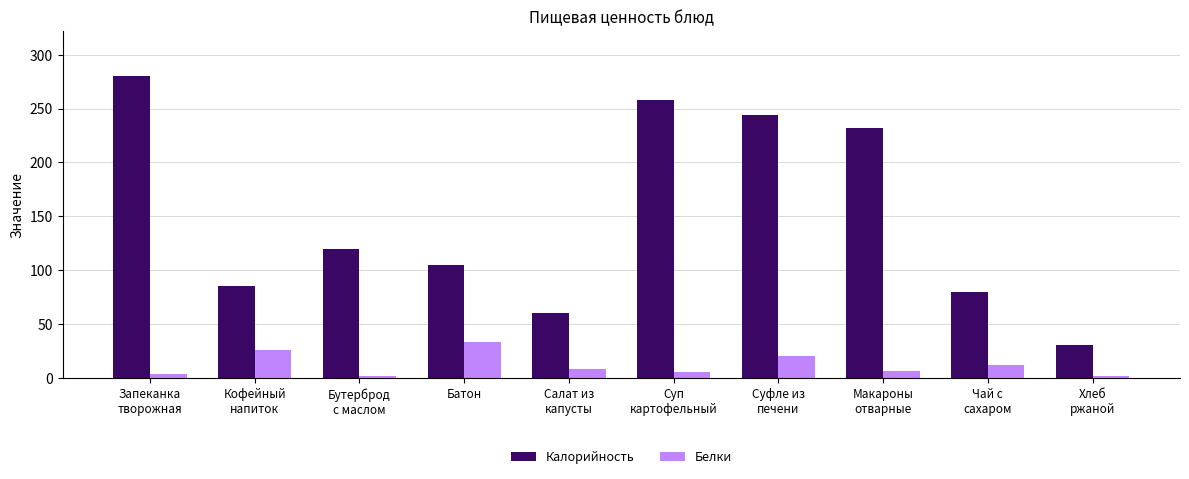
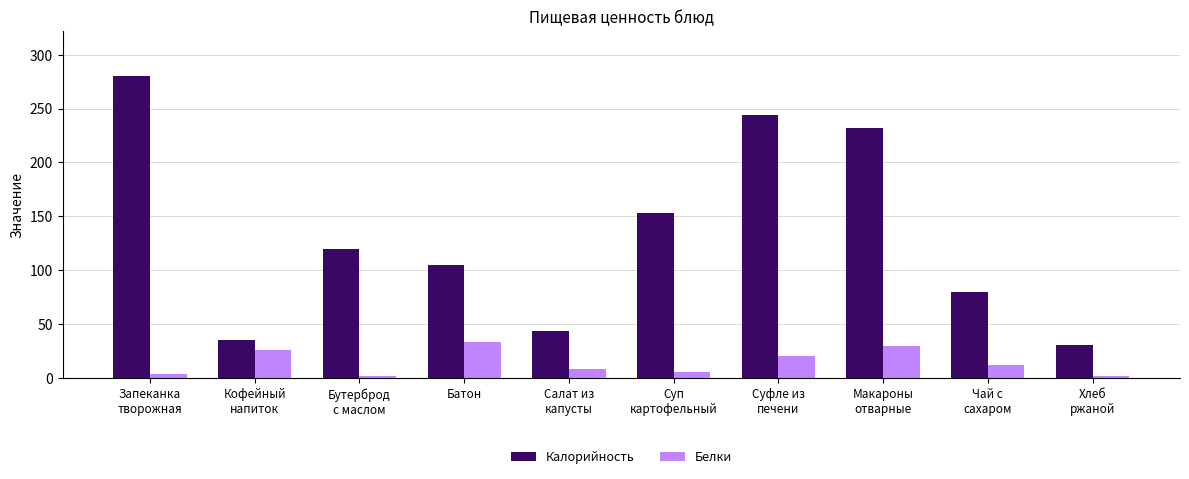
Калорийность, Кофейный напиток: 85 -> 35
Калорийность, Салат из капусты: 60 -> 43
Калорийность, Суп картофельный: 258 -> 153
Белки, Макароны отварные: 6 -> 30
